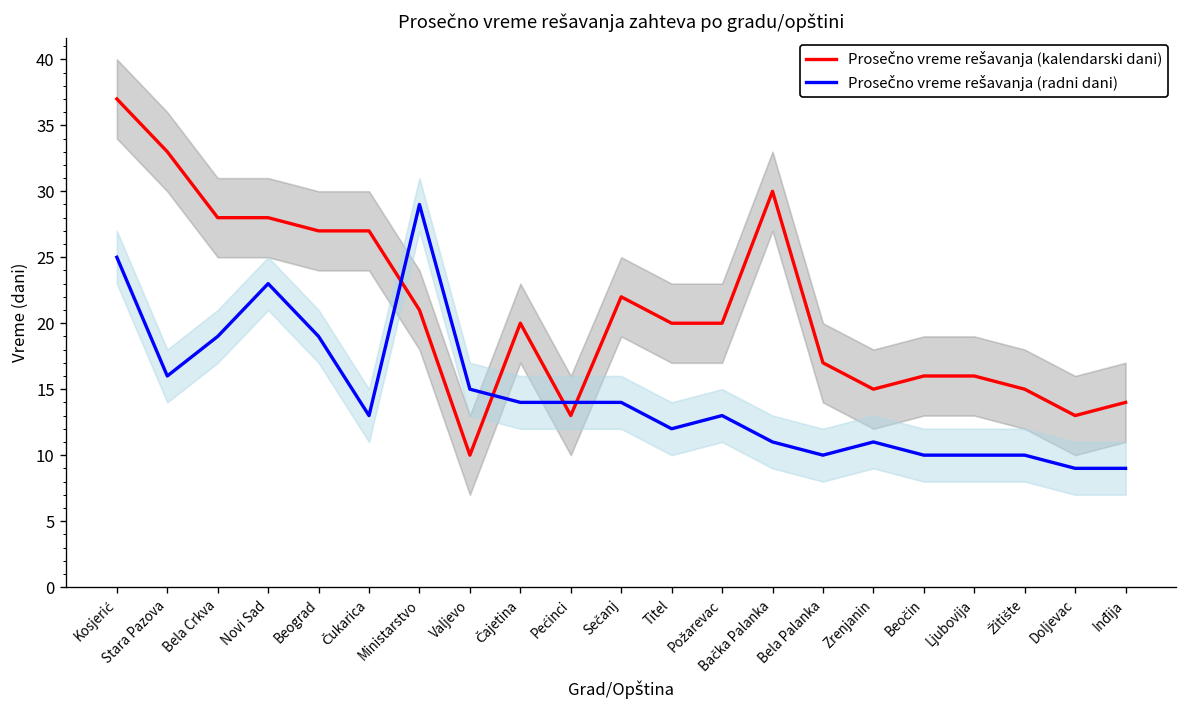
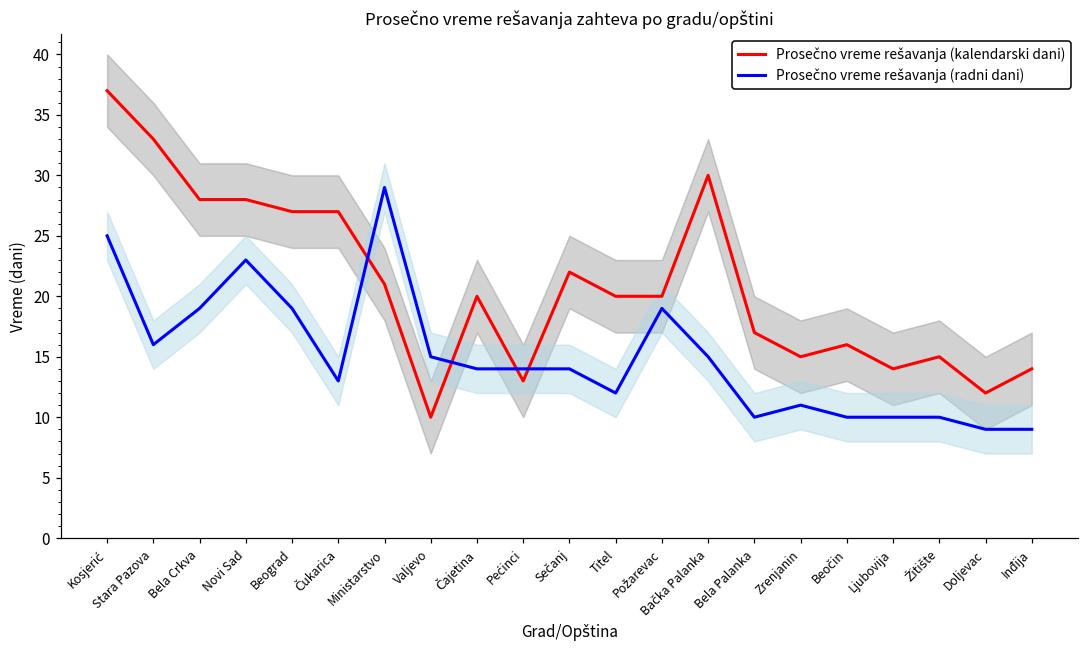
Prosečno vreme rešavanja (radni dani), Požarevac: 13 -> 19
Prosečno vreme rešavanja (radni dani), Bačka Palanka: 11 -> 15
Prosečno vreme rešavanja (kalendarski dani), Ljubovija: 16 -> 14
Prosečno vreme rešavanja (kalendarski dani), Doljevac: 13 -> 12
